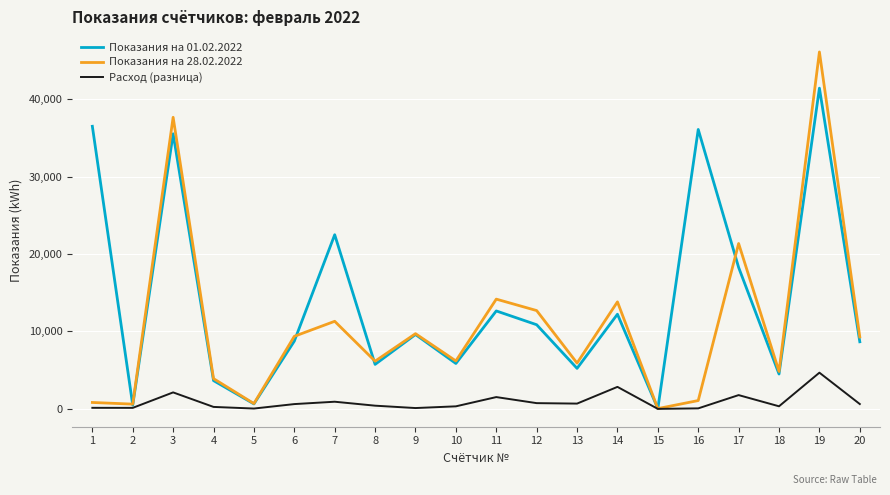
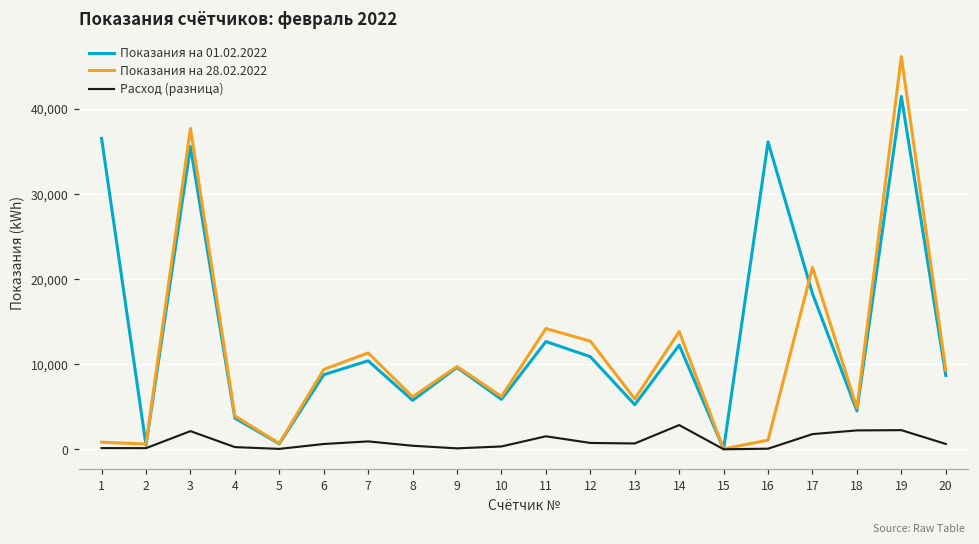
Показания на 01.02.2022, 7: 22,000 -> 10,000
Расход (разница), 18: 0 -> 2,000
Расход (разница), 19: 5,000 -> 2,000
